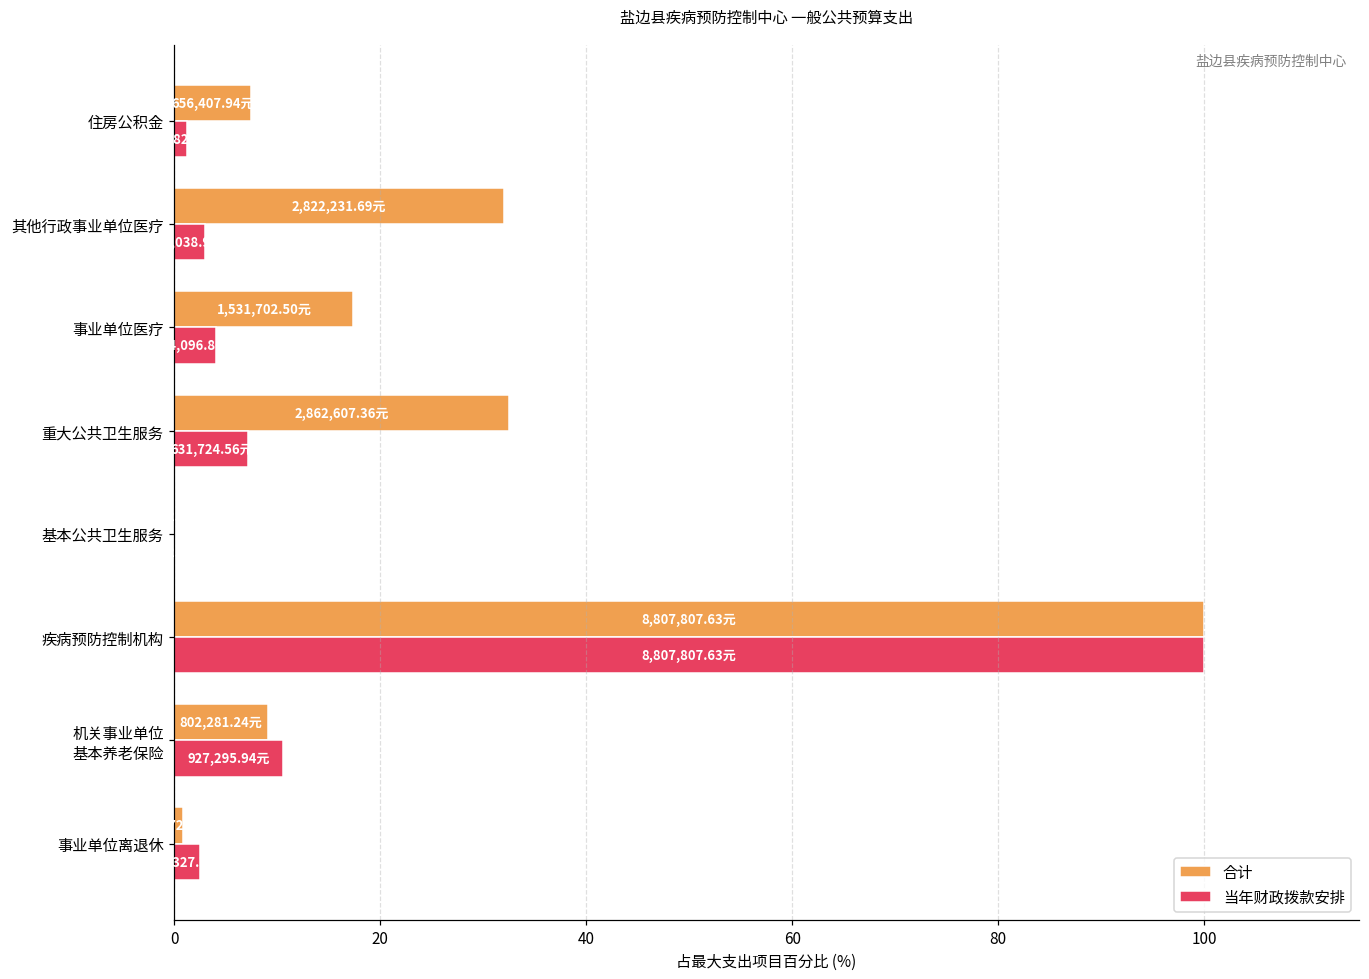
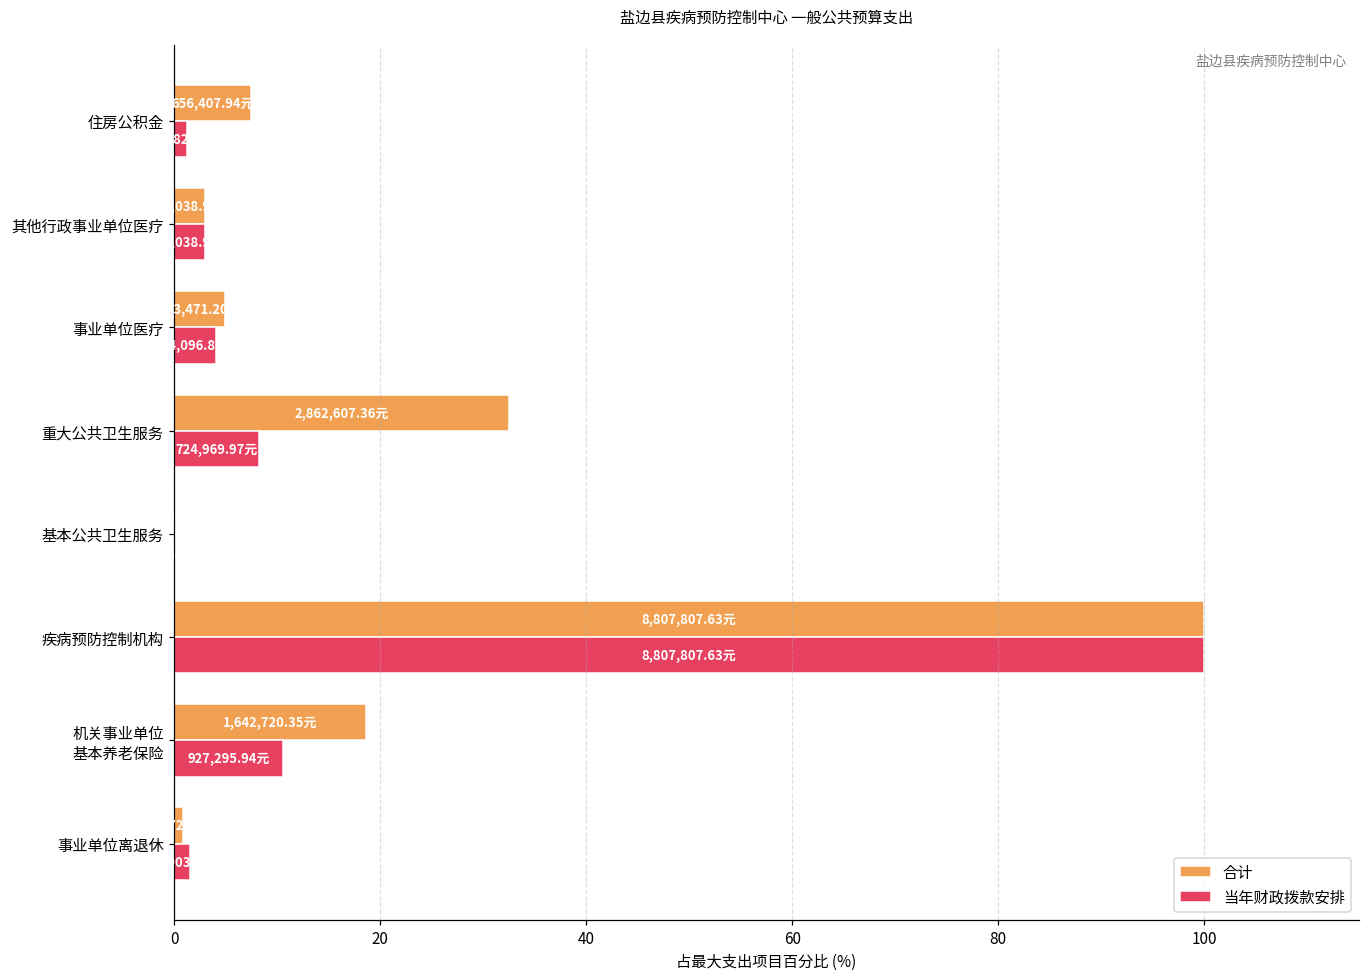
合计, 其他行政事业单位医疗: 32 -> 3
合计, 事业单位医疗: 1,531,702.50元 -> 433,471.20元
当年财政拨款安排, 重大公共卫生服务: 631,724.56元 -> 724,969.97元
合计, 机关事业单位 基本养老保险: 802,281.24元 -> 1,642,720.35元
当年财政拨款安排, 事业单位离退休: 3 -> 1
